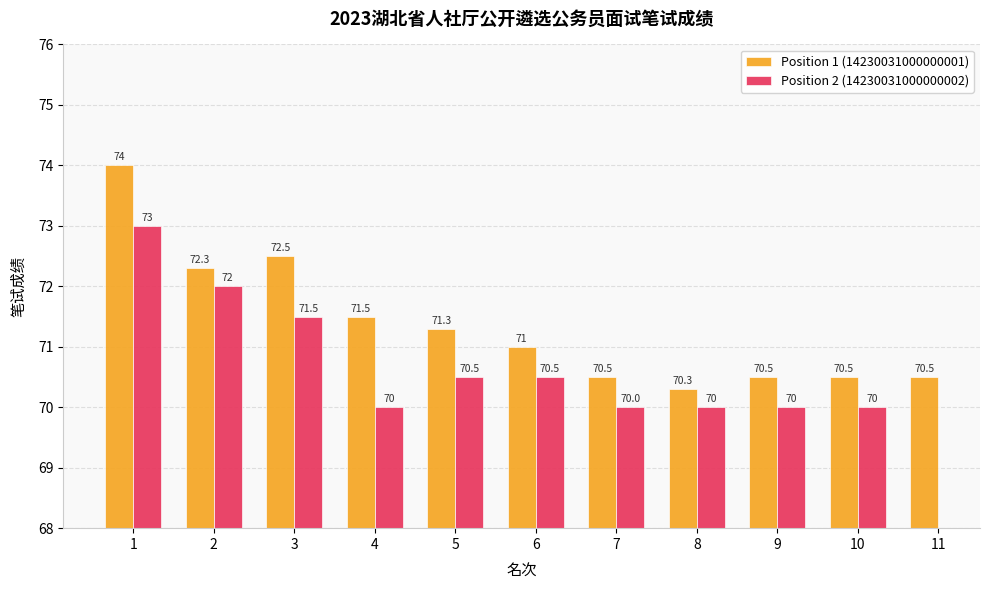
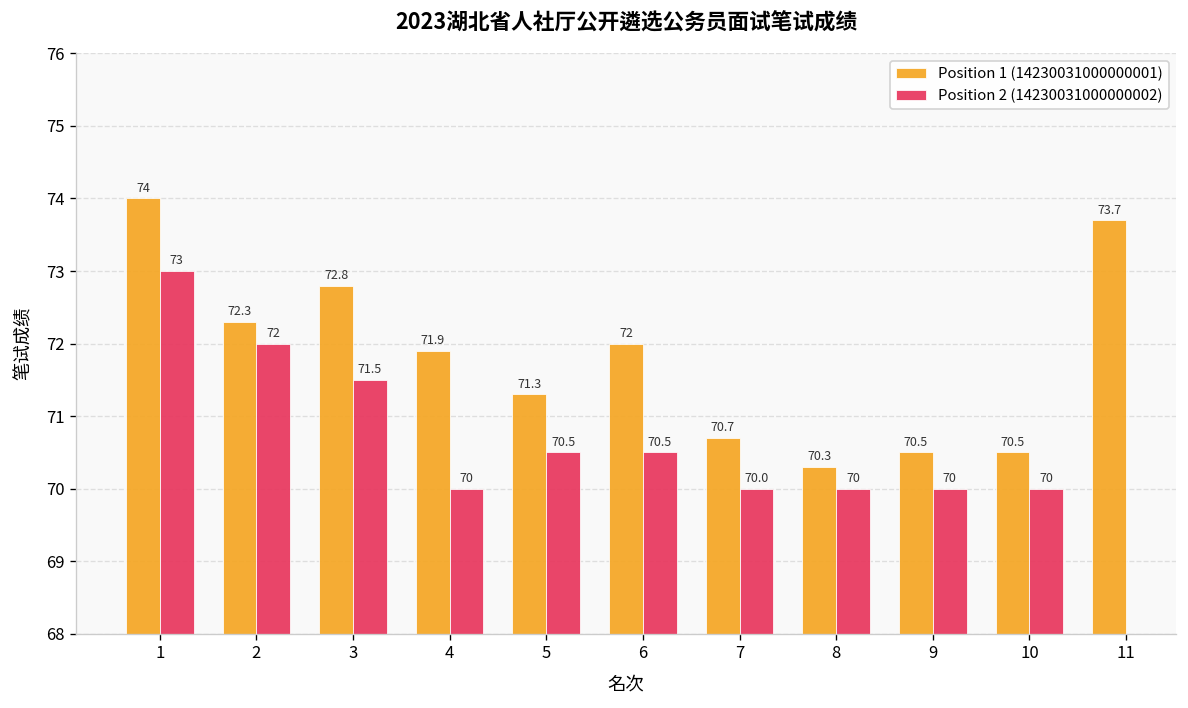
Position 1 (14230031000000001), 3: 72.5 -> 72.8
Position 1 (14230031000000001), 4: 71.5 -> 71.9
Position 1 (14230031000000001), 6: 71 -> 72
Position 1 (14230031000000001), 7: 70.5 -> 70.7
Position 1 (14230031000000001), 11: 70.5 -> 73.7
